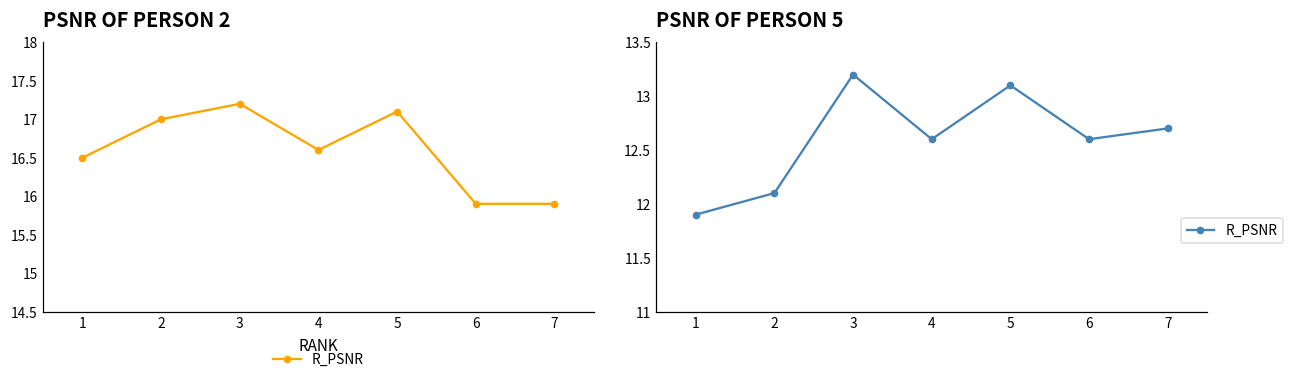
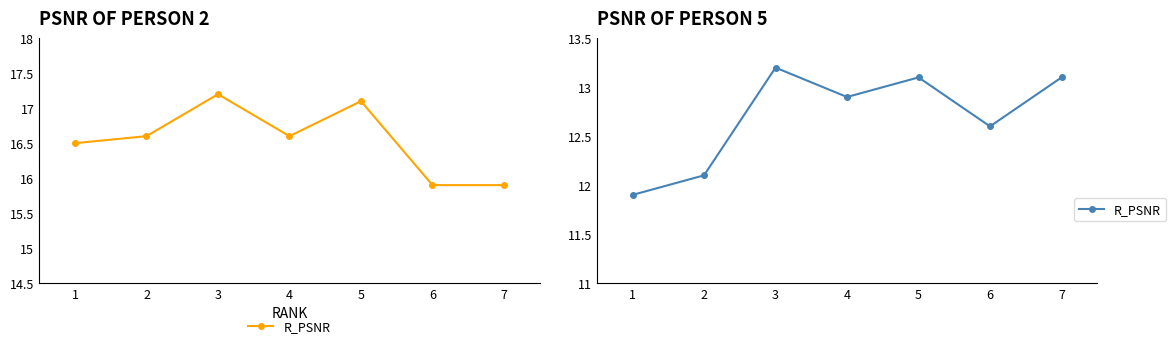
PSNR OF PERSON 2, 2: 17.0 -> 16.6
PSNR OF PERSON 5, 4: 12.6 -> 12.9
PSNR OF PERSON 5, 7: 12.7 -> 13.1
